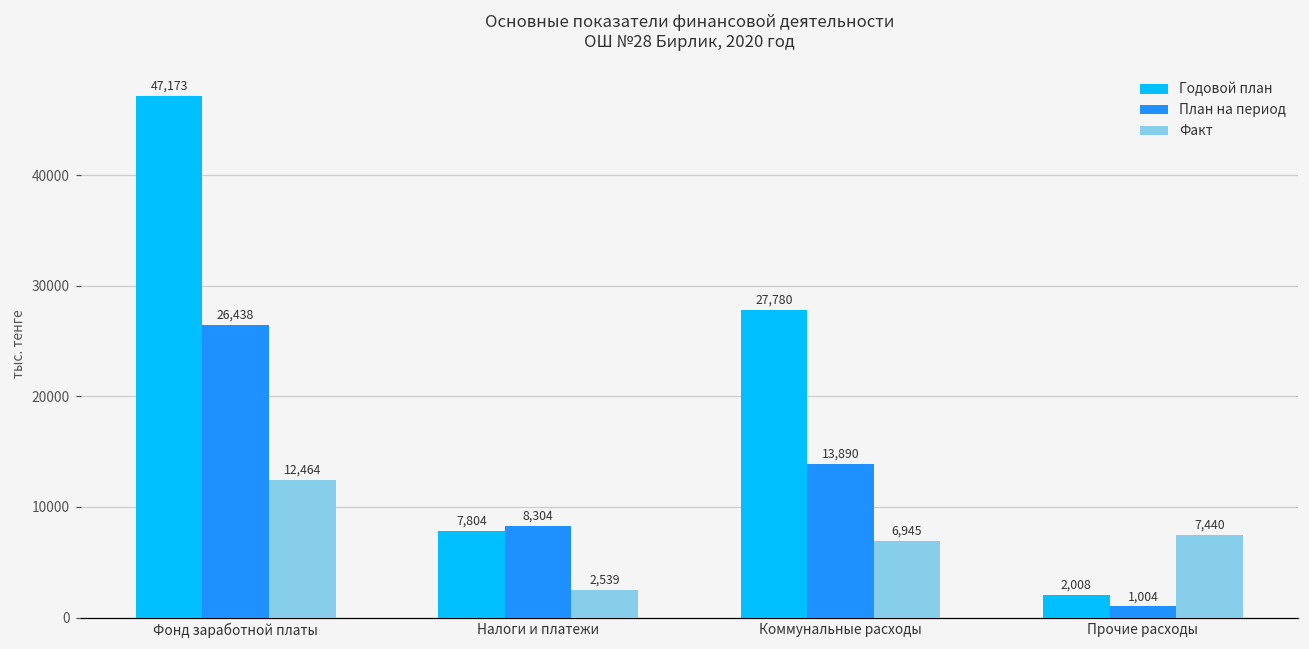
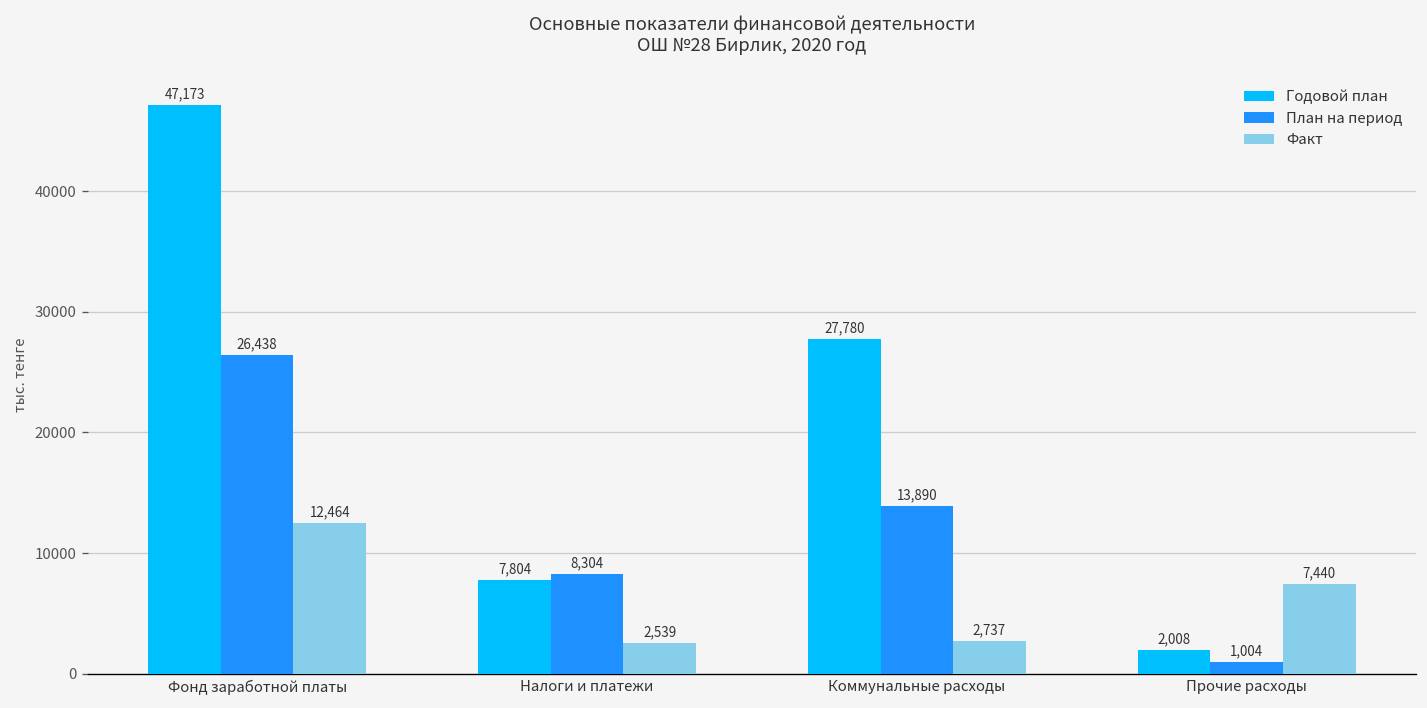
Факт, Коммунальные расходы: 6,945 -> 2,737
